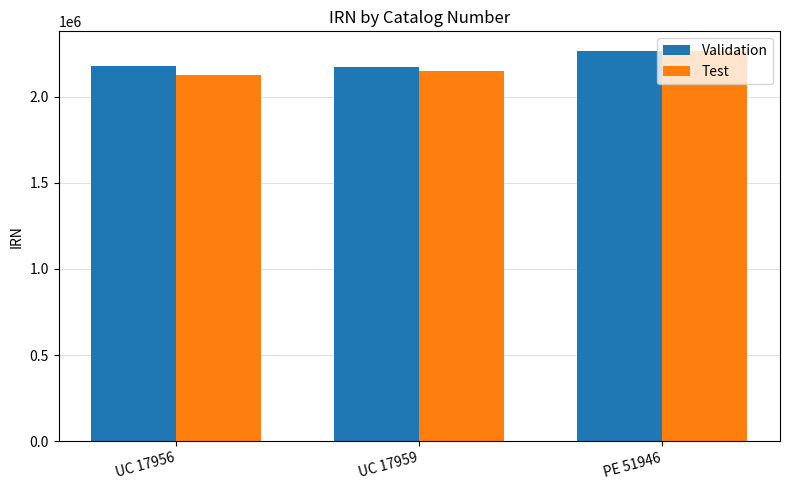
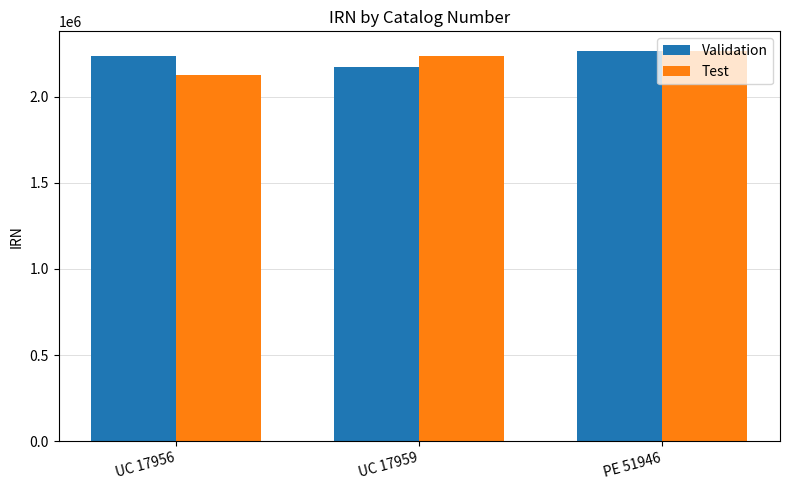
Validation, UC 17956: 2180000 -> 2240000
Test, UC 17959: 2150000 -> 2240000
